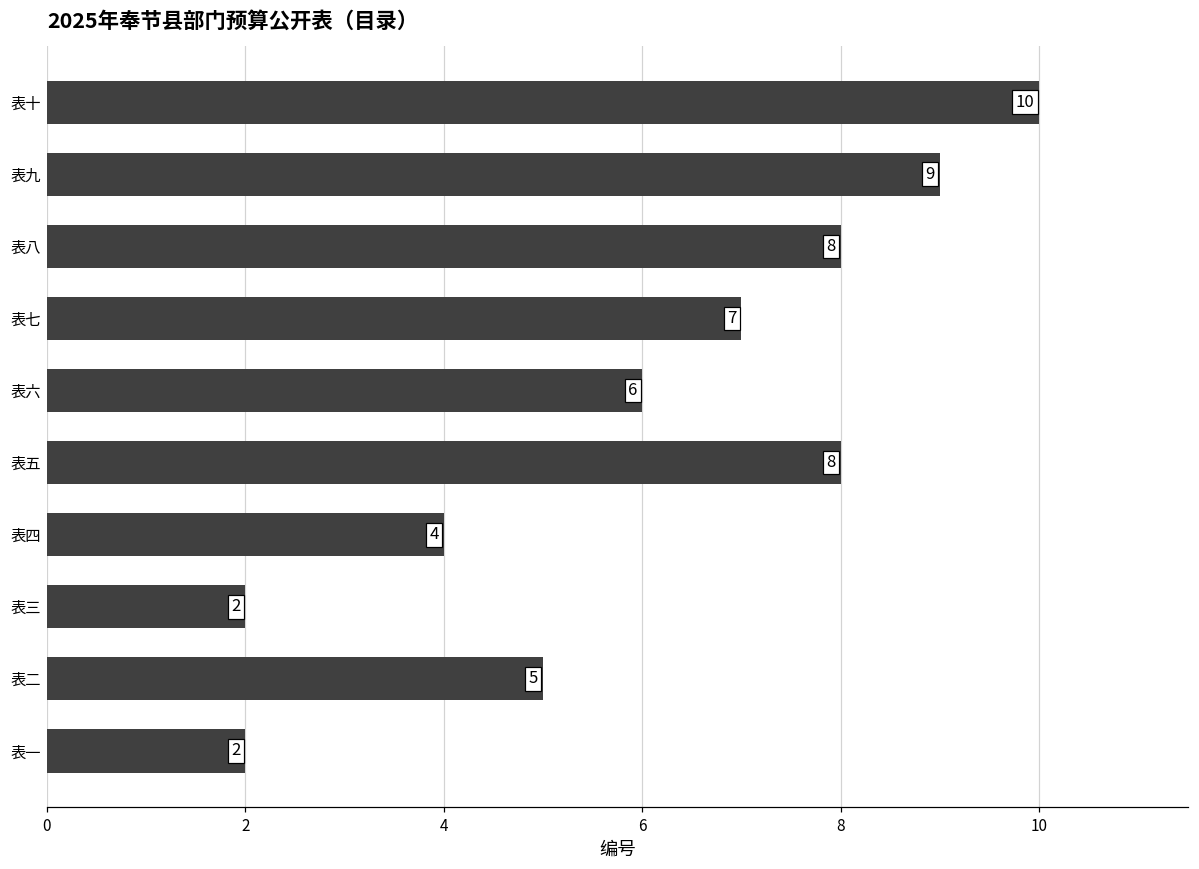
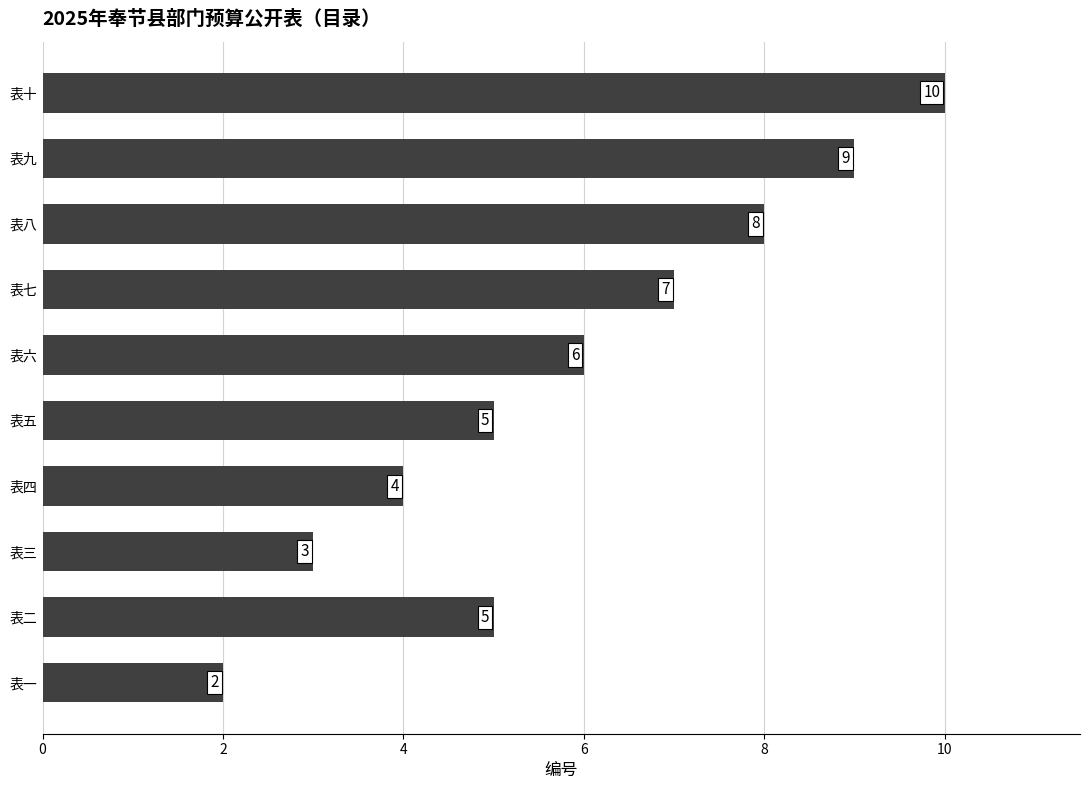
表五: 8 -> 5
表三: 2 -> 3
